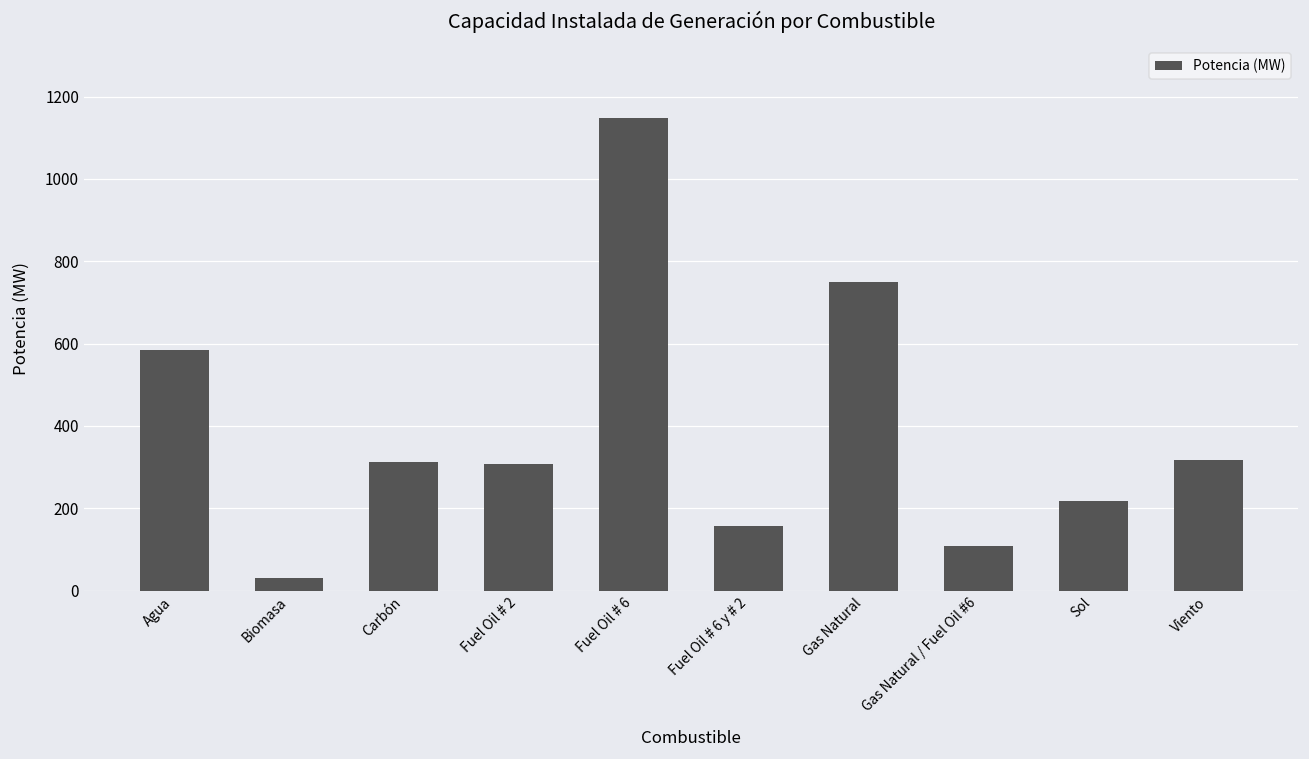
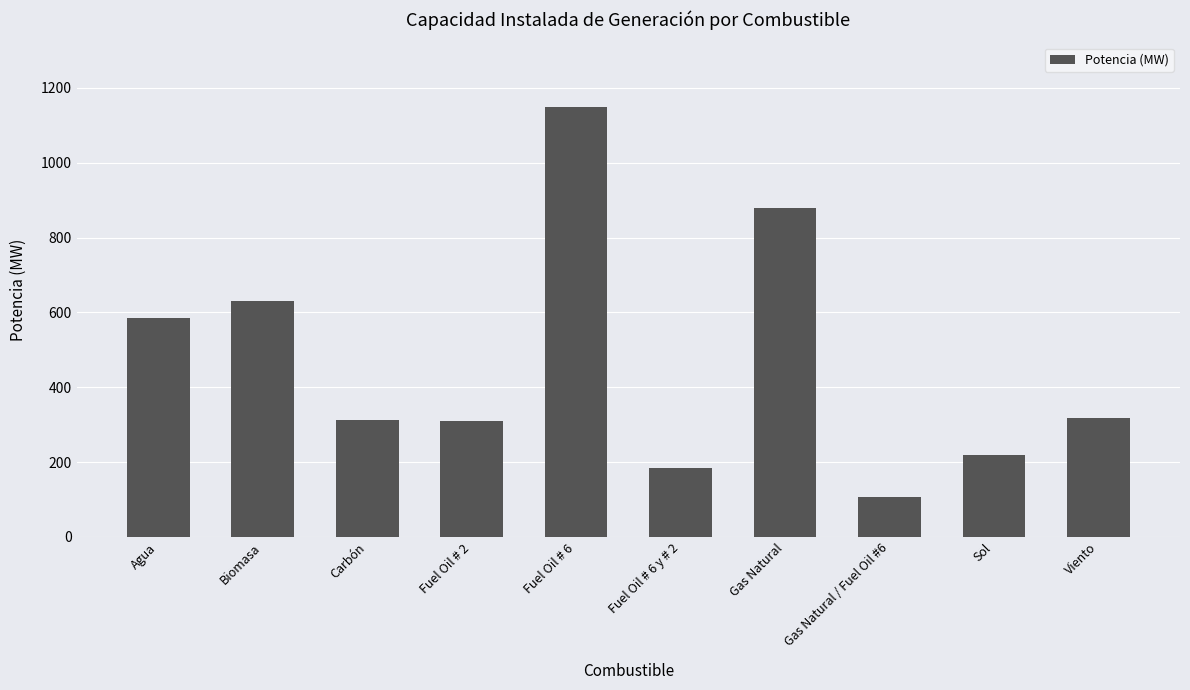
Biomasa: 30 -> 630
Fuel Oil # 6 y # 2: 160 -> 190
Gas Natural: 750 -> 880
